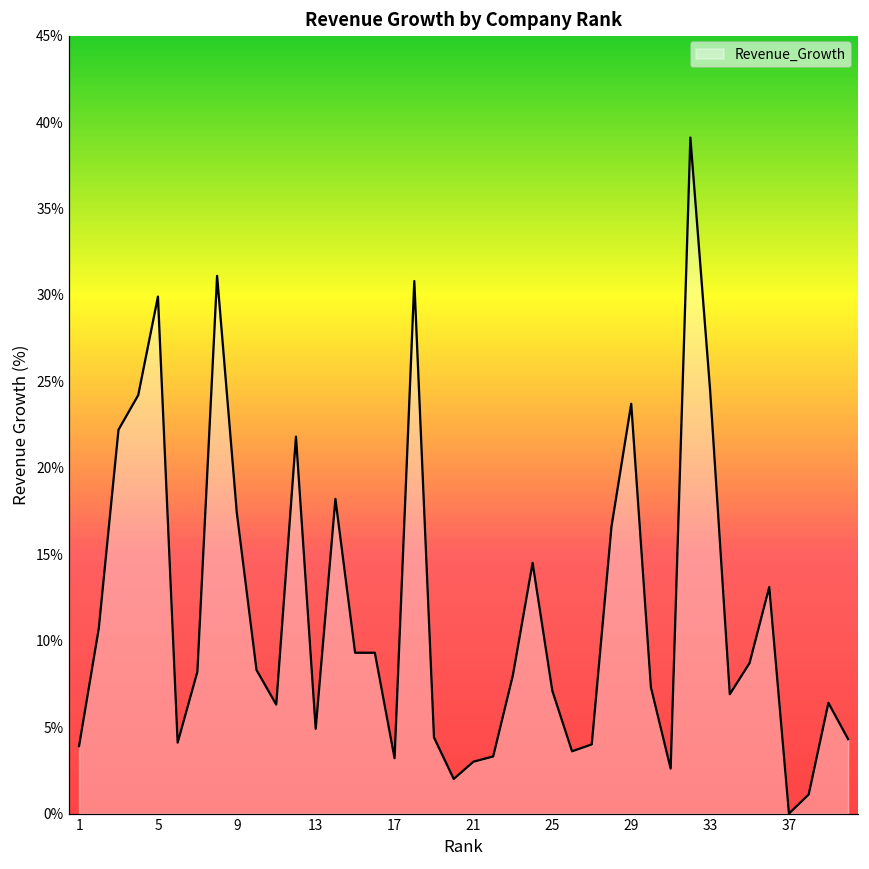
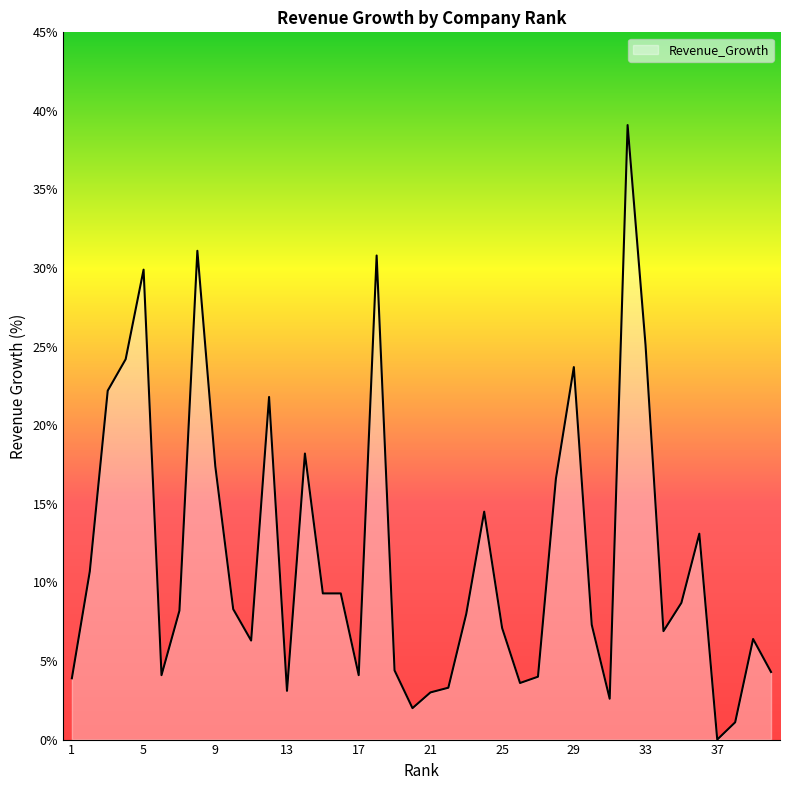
13: 4.9% -> 3.1%
17: 3.2% -> 4.1%
33: 24.5% -> 25.1%
